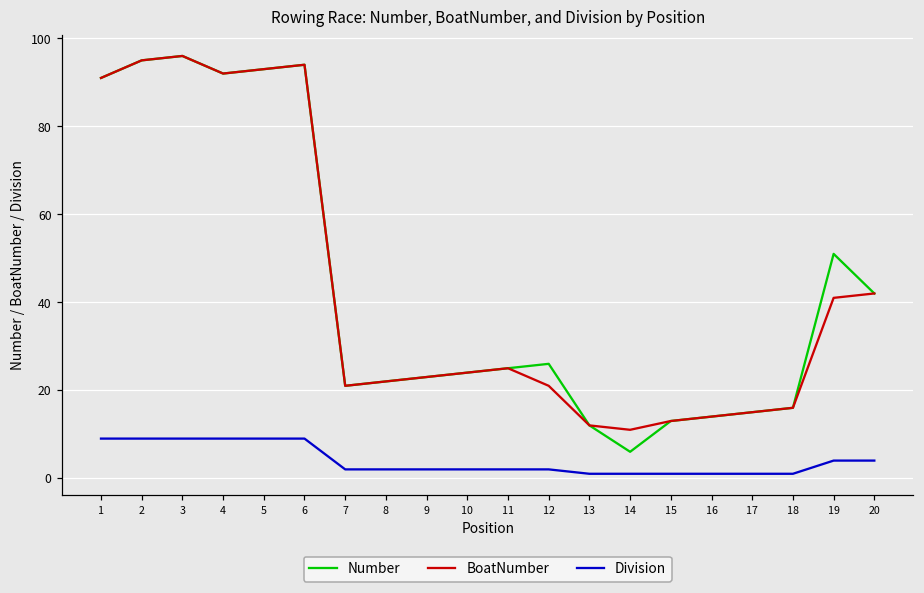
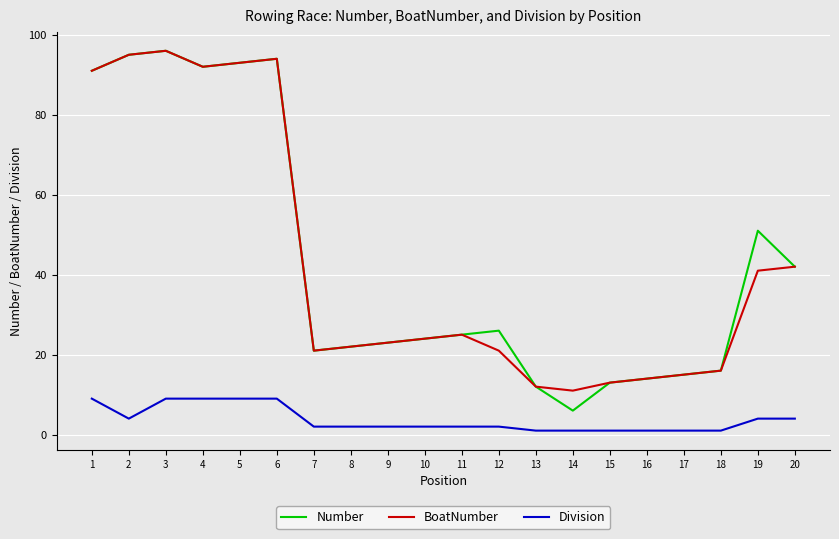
Division, 2: 9 -> 4
